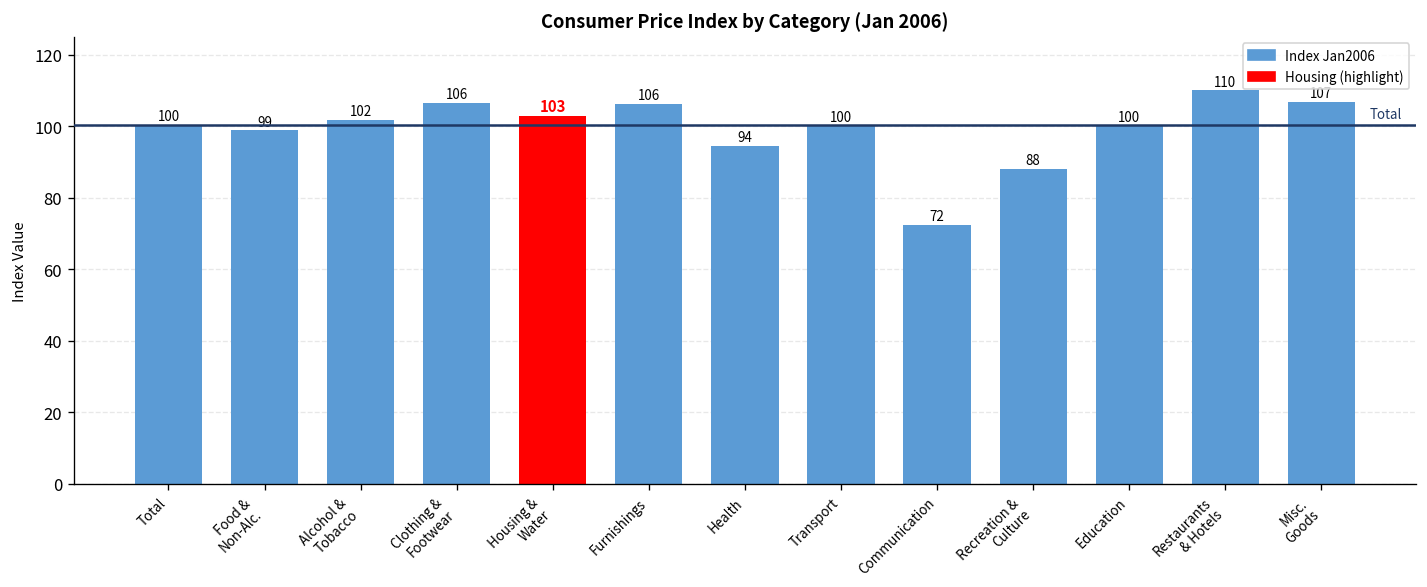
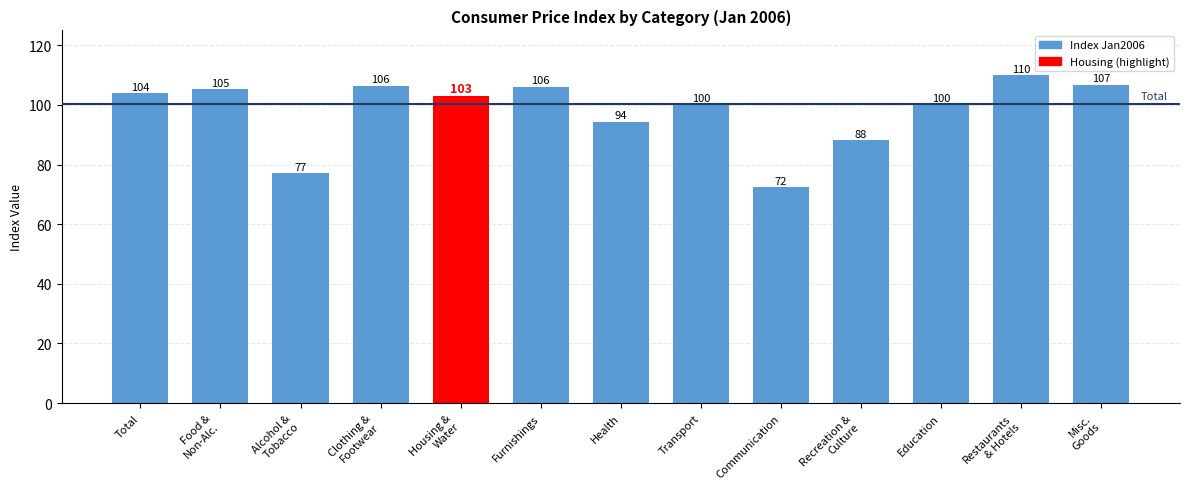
Total: 100 -> 104
Food & Non-Alc.: 99 -> 105
Alcohol & Tobacco: 102 -> 77
